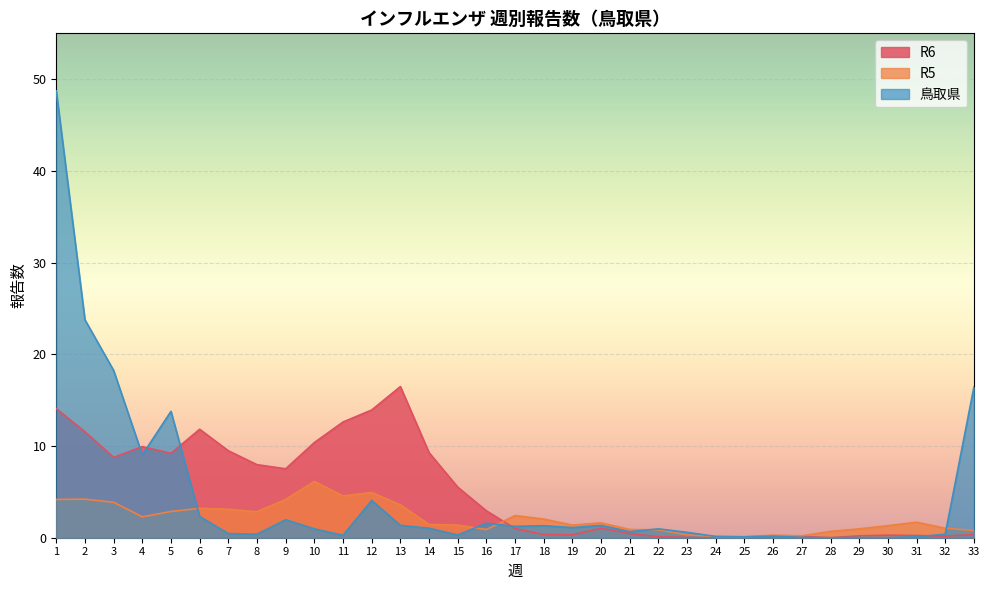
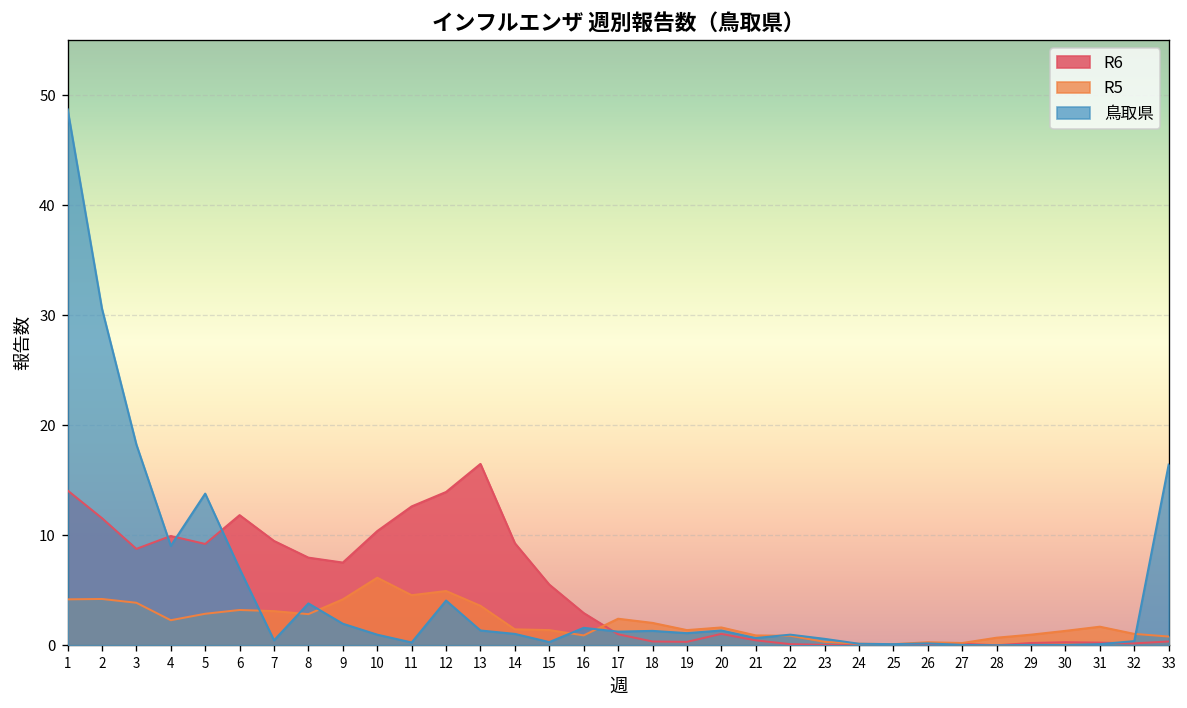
鳥取県, 2: 24 -> 31
鳥取県, 6: 2 -> 7
鳥取県, 8: 0 -> 4
